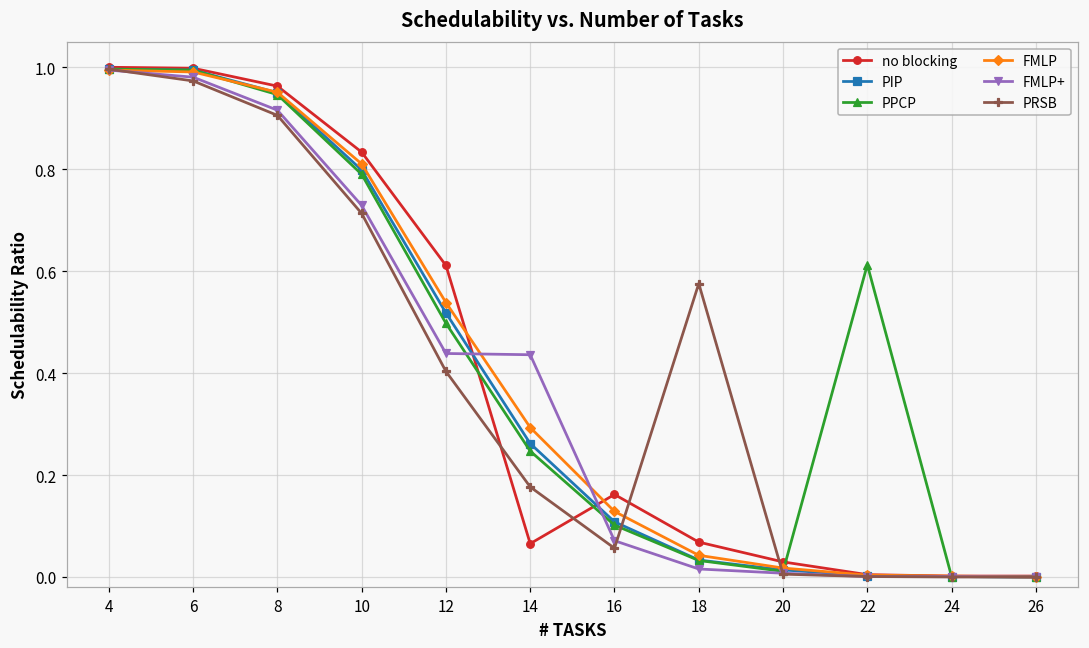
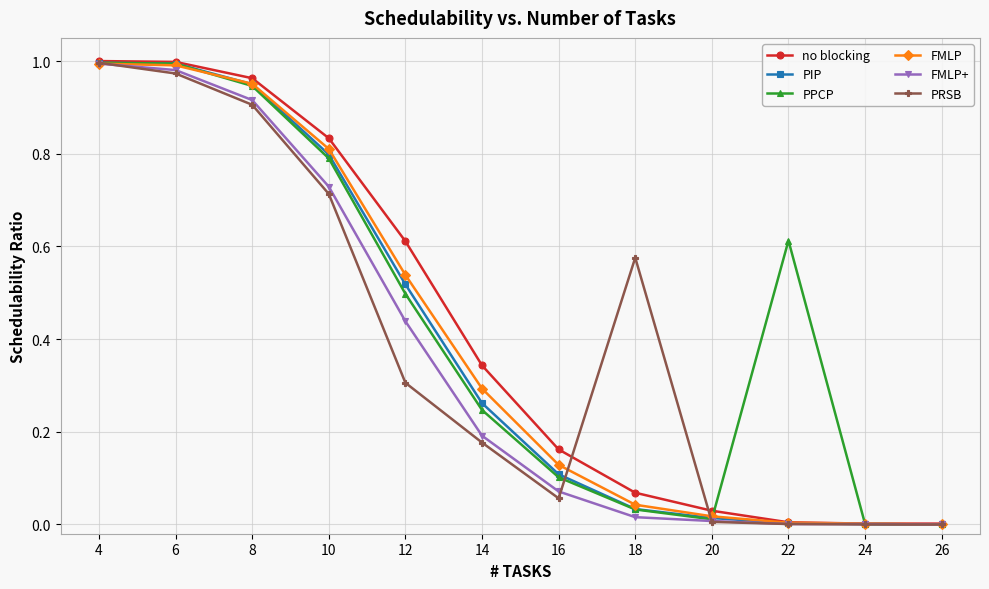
PRSB, 12: 0.40 -> 0.31
no blocking, 14: 0.07 -> 0.34
FMLP+, 14: 0.44 -> 0.19
